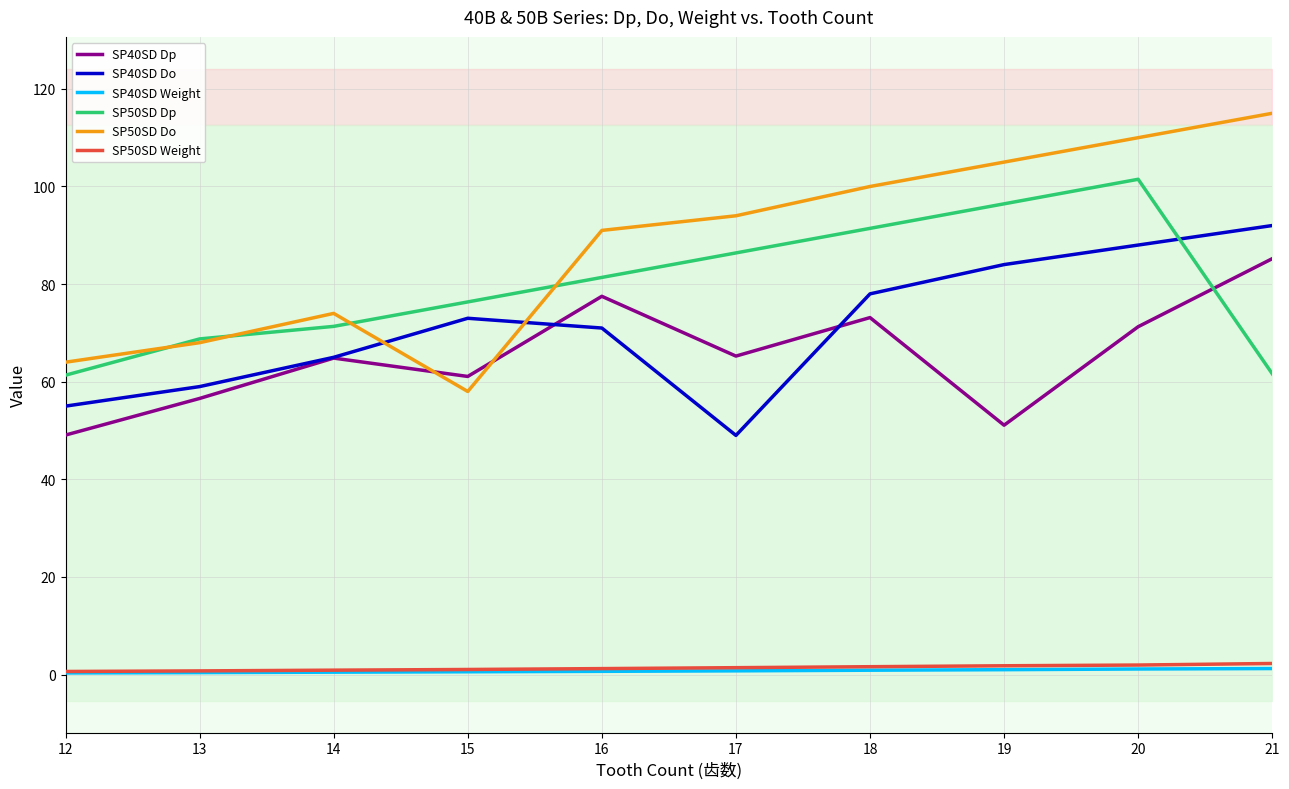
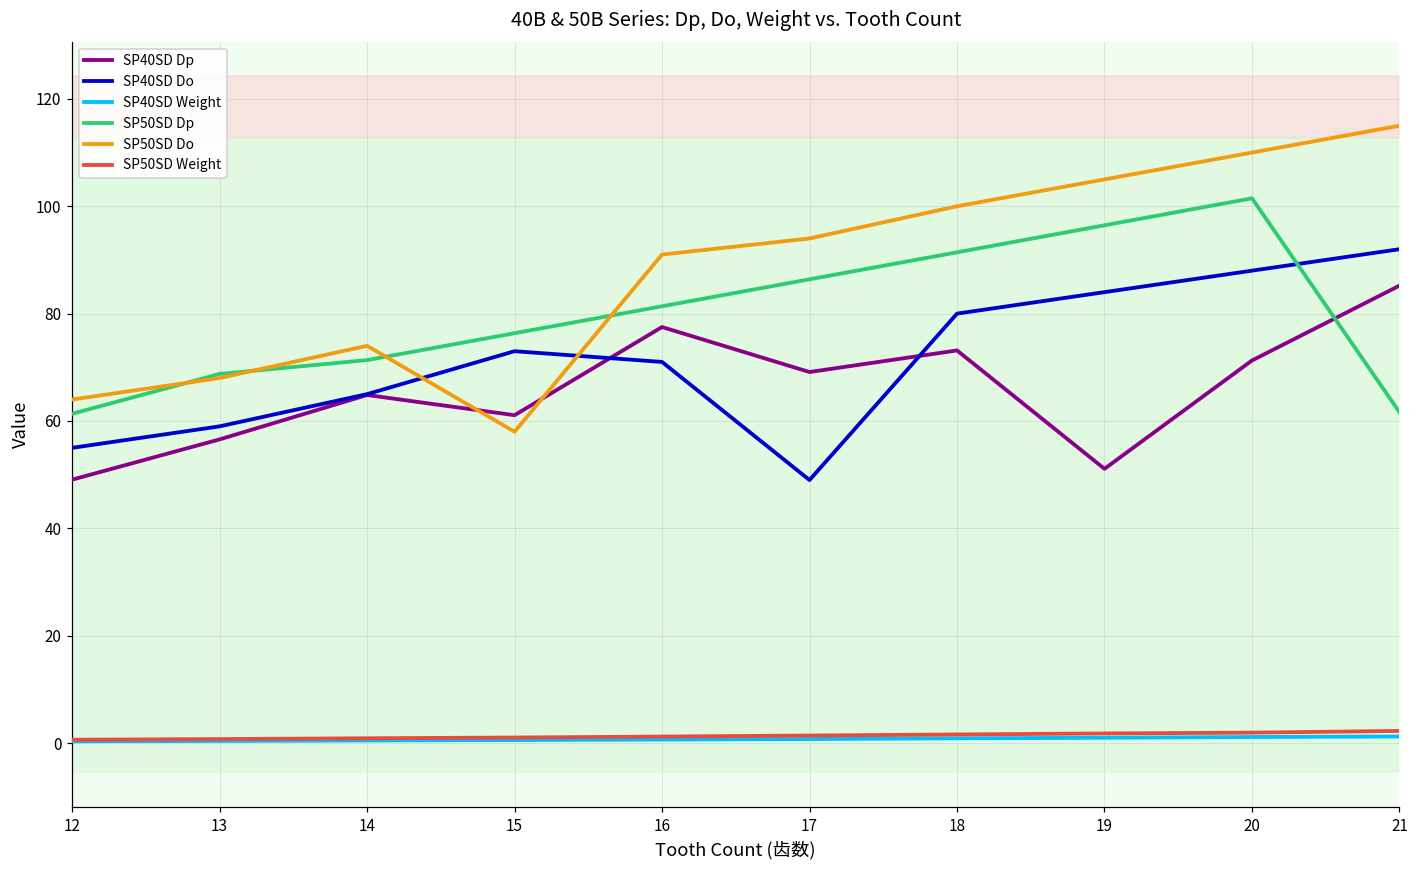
SP40SD Dp, 17: 65 -> 69
SP40SD Do, 18: 78 -> 80
